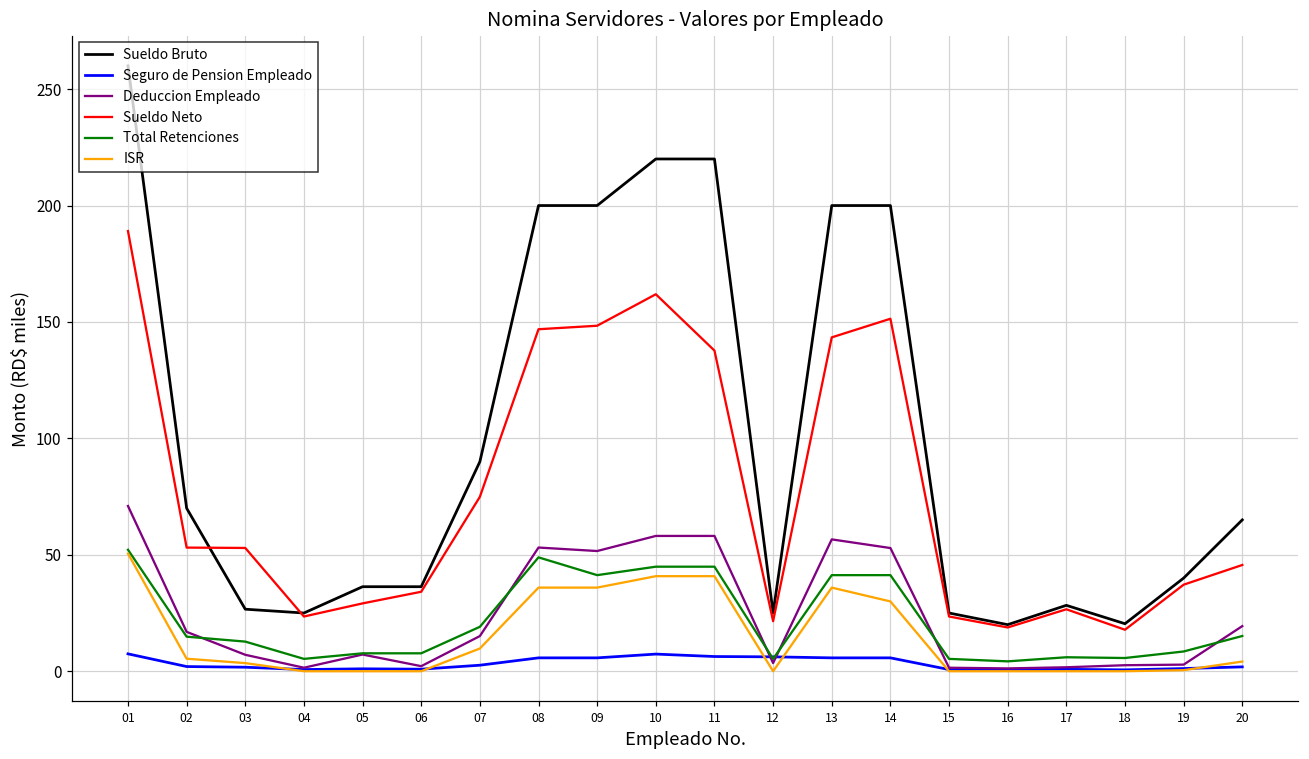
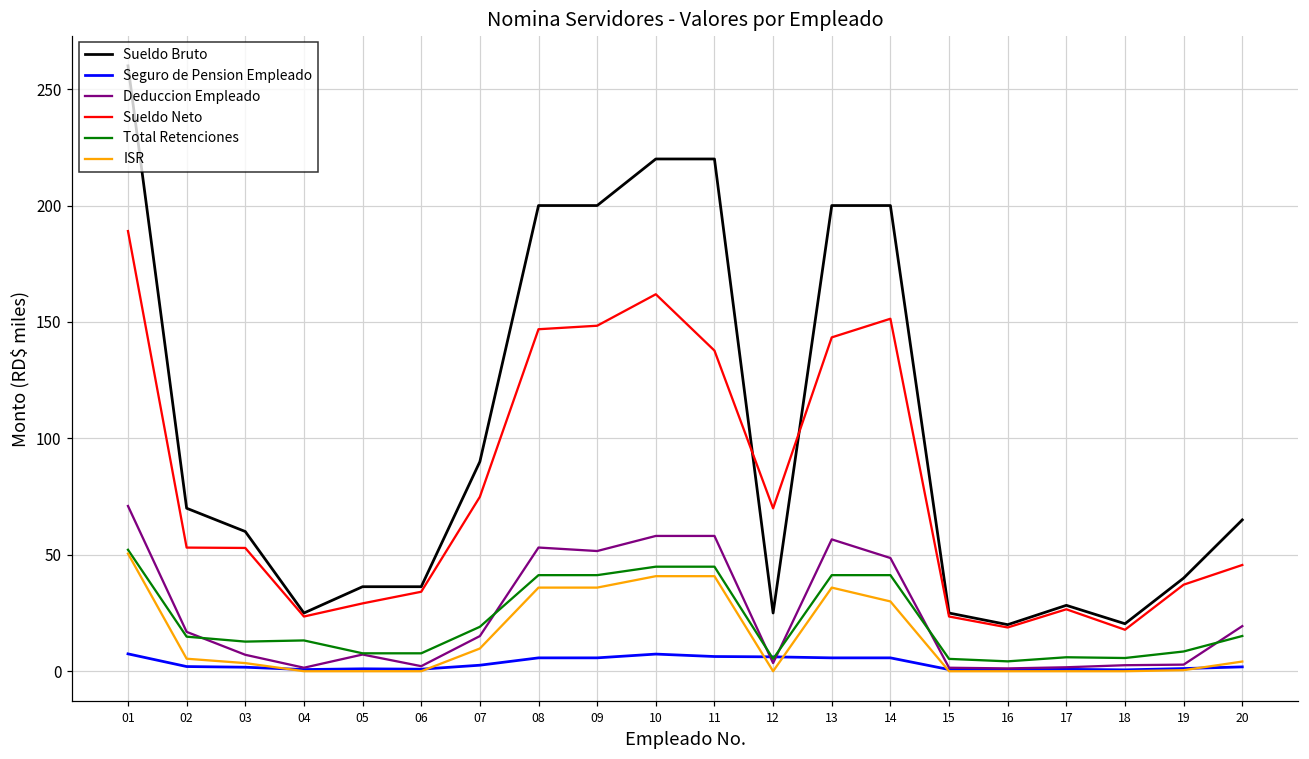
Sueldo Bruto, 03: 27 -> 60
Total Retenciones, 04: 5 -> 13
Total Retenciones, 08: 49 -> 41
Sueldo Neto, 12: 21 -> 70
Deduccion Empleado, 14: 53 -> 49
